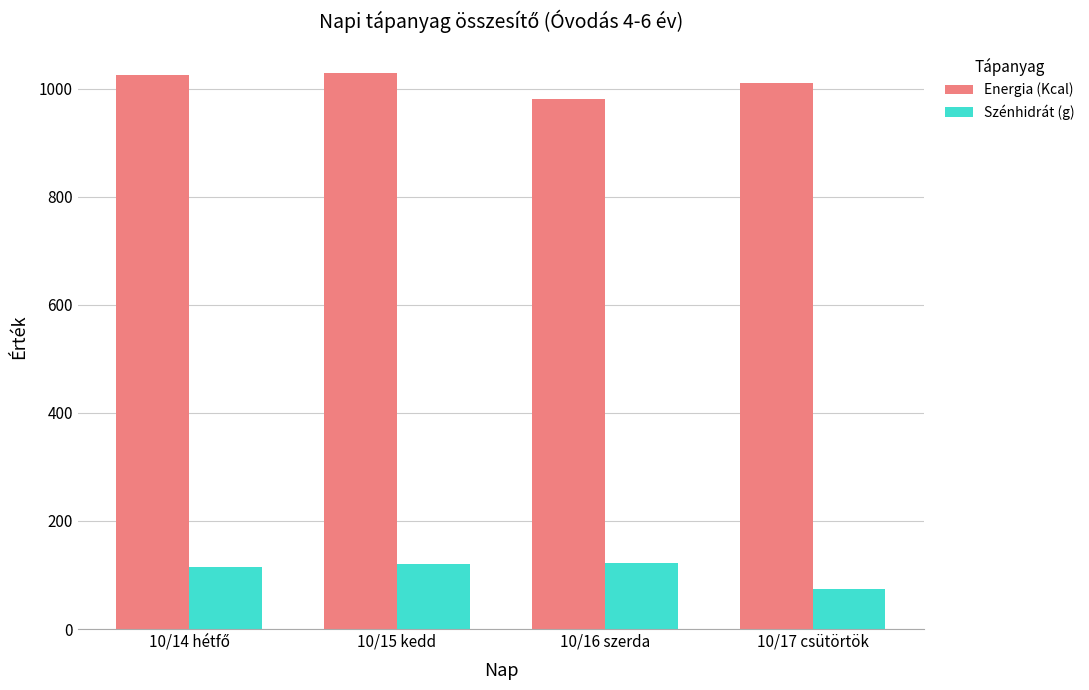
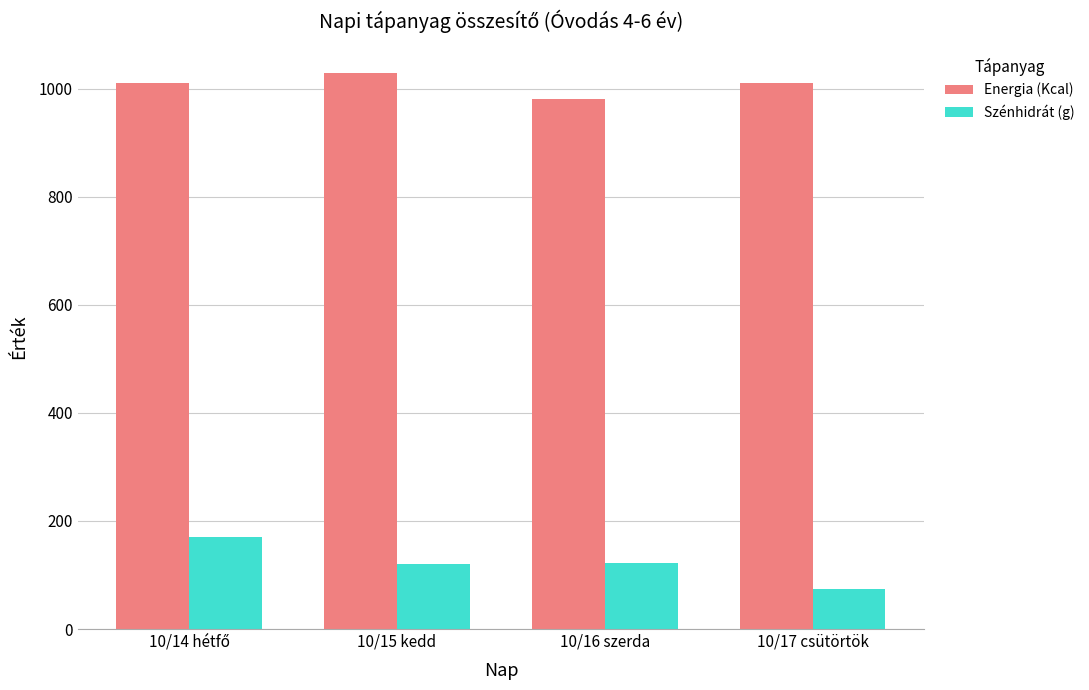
Energia (Kcal), 10/14 hétfő: 1030 -> 1010
Szénhidrát (g), 10/14 hétfő: 120 -> 170
